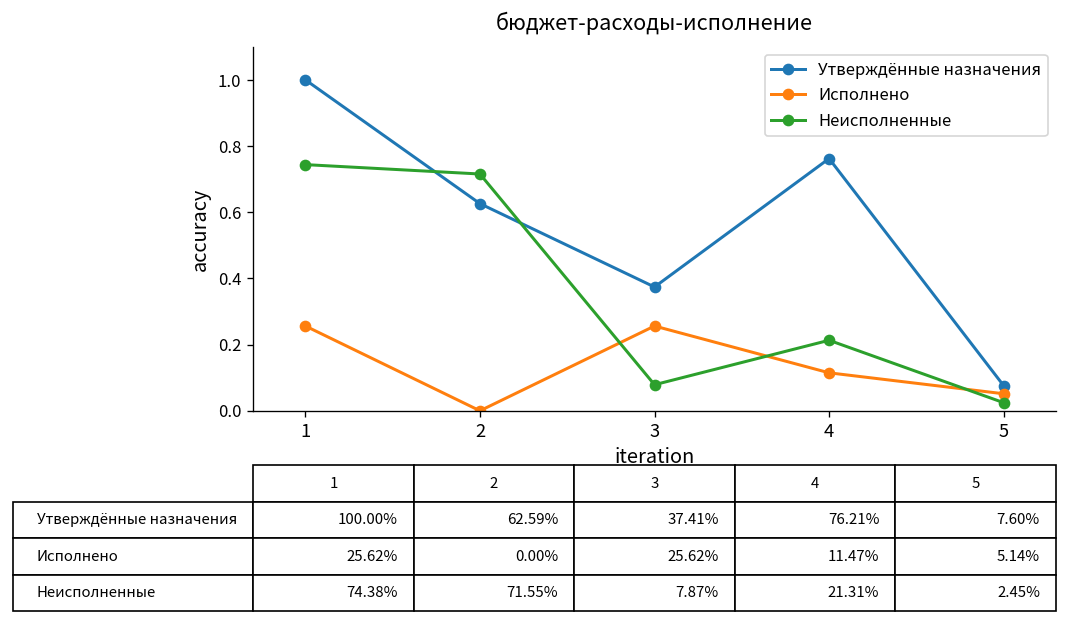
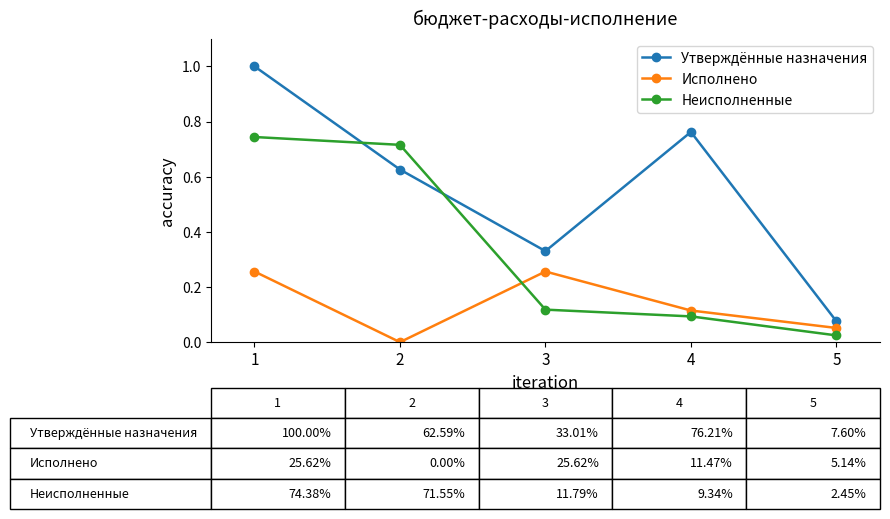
Утверждённые назначения, 3: 37.41% -> 33.01%
Неисполненные, 3: 7.87% -> 11.79%
Неисполненные, 4: 21.31% -> 9.34%
